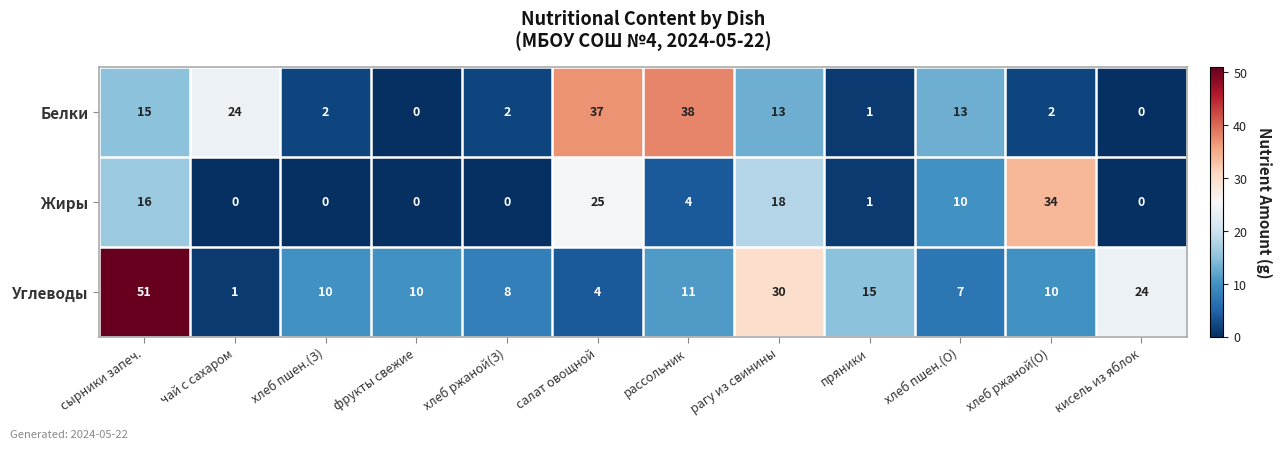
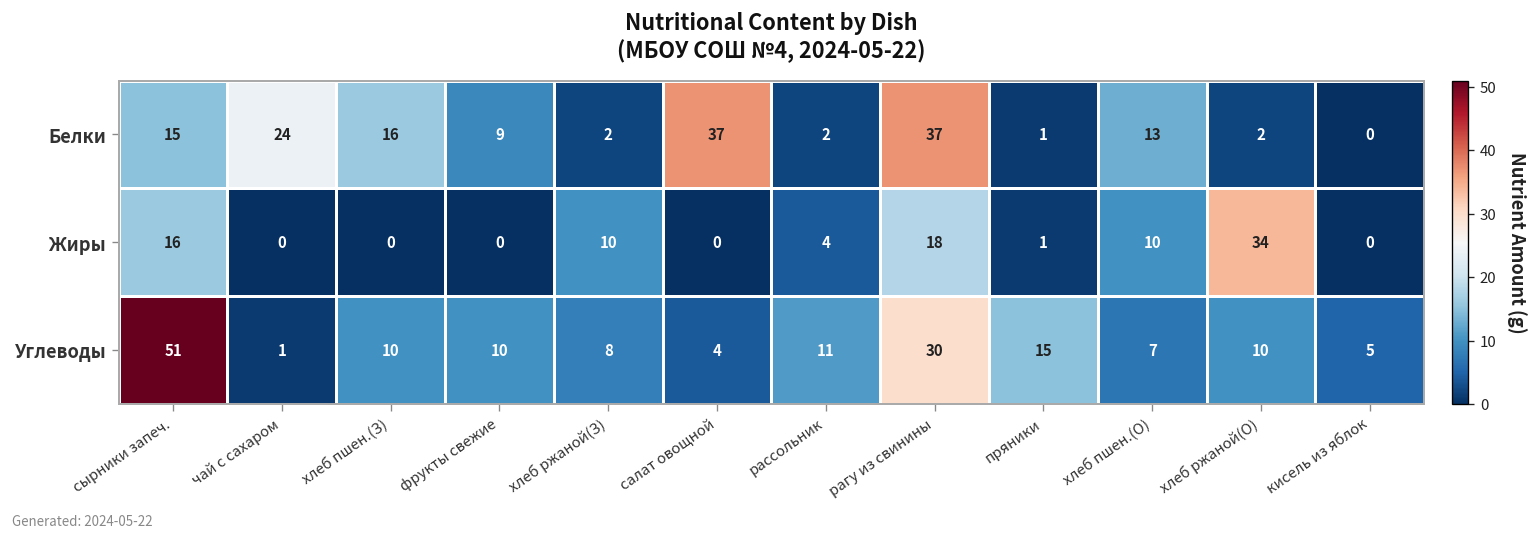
Белки, хлеб пшен.(З): 2 -> 16
Белки, фрукты свежие: 0 -> 9
Белки, рассольник: 38 -> 2
Белки, рагу из свинины: 13 -> 37
Жиры, хлеб ржаной(З): 0 -> 10
Жиры, салат овощной: 25 -> 0
Углеводы, кисель из яблок: 24 -> 5
